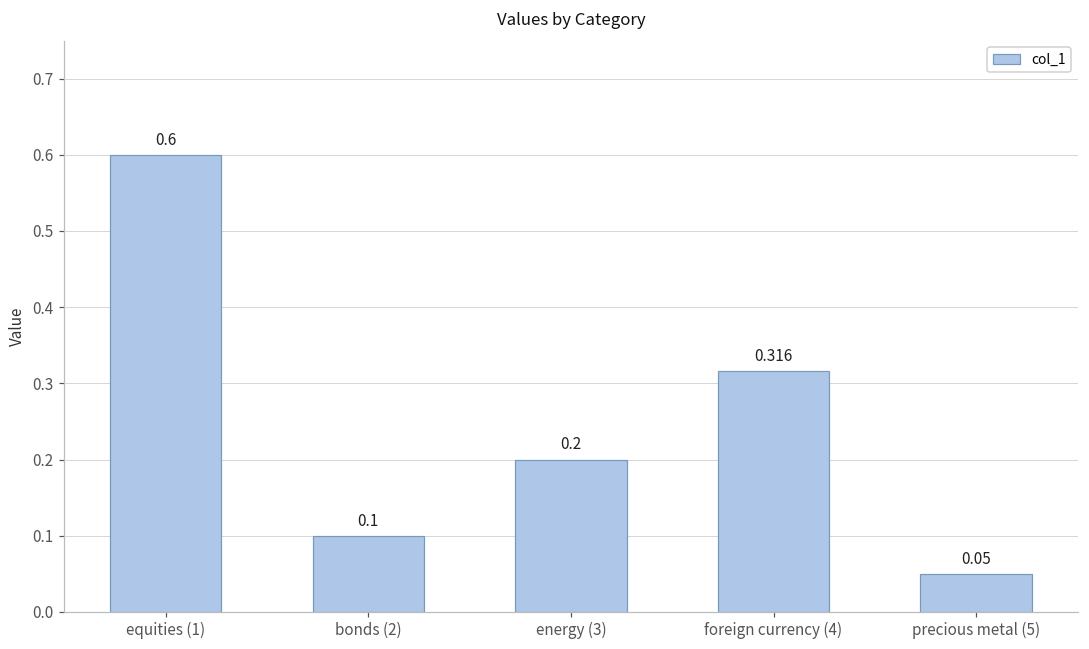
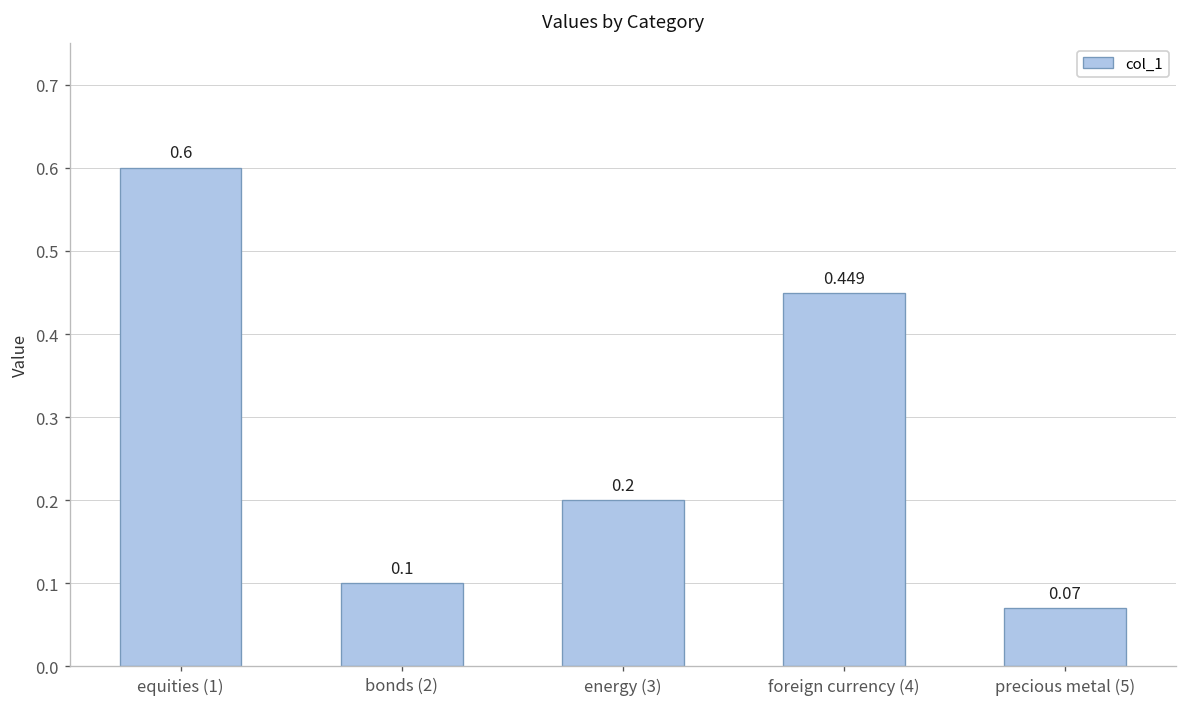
foreign currency (4): 0.316 -> 0.449
precious metal (5): 0.05 -> 0.07
